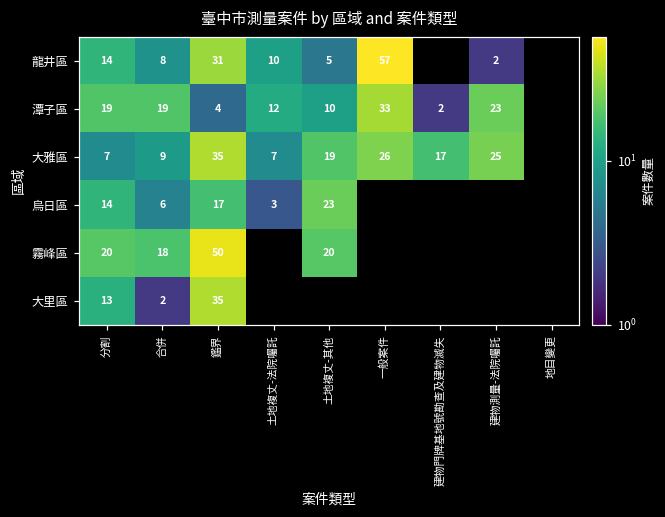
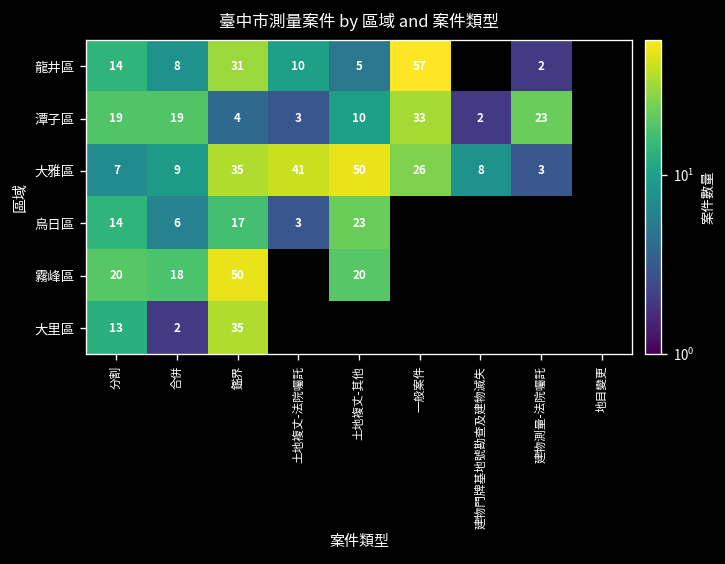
潭子區, 土地複丈-法院囑託: 12 -> 3
大雅區, 土地複丈-法院囑託: 7 -> 41
大雅區, 土地複丈-其他: 19 -> 50
大雅區, 建物門牌基地號勘查及建物滅失: 17 -> 8
大雅區, 建物測量-法院囑託: 25 -> 3
